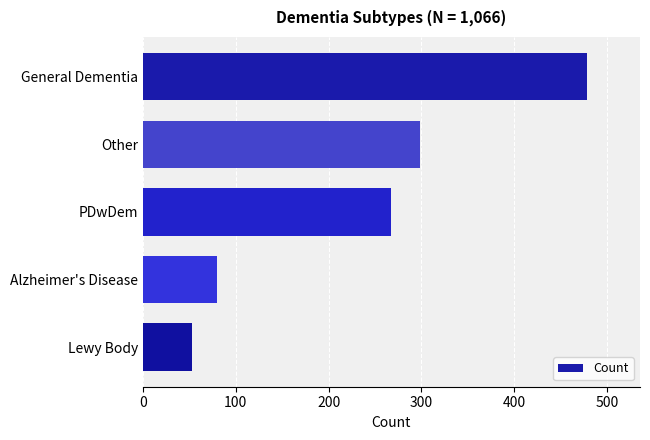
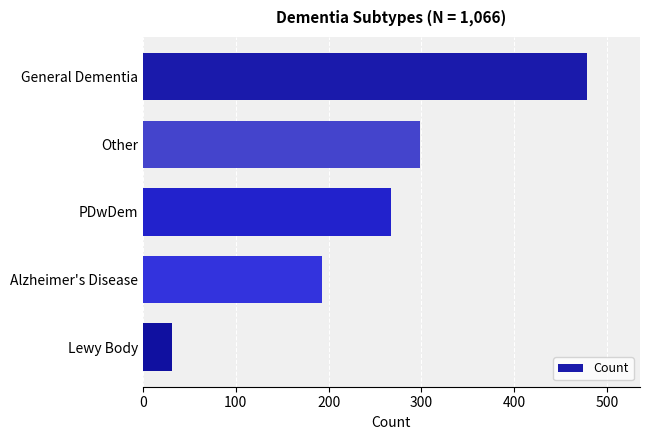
Alzheimer's Disease: 80 -> 190
Lewy Body: 50 -> 30
